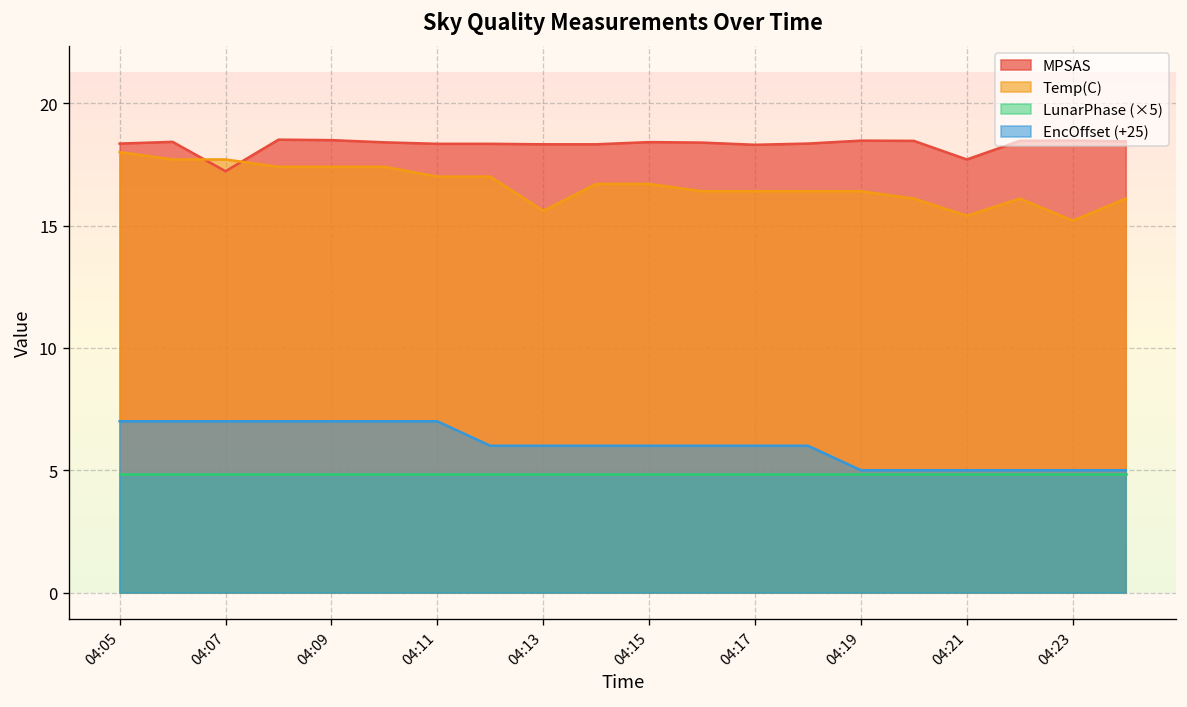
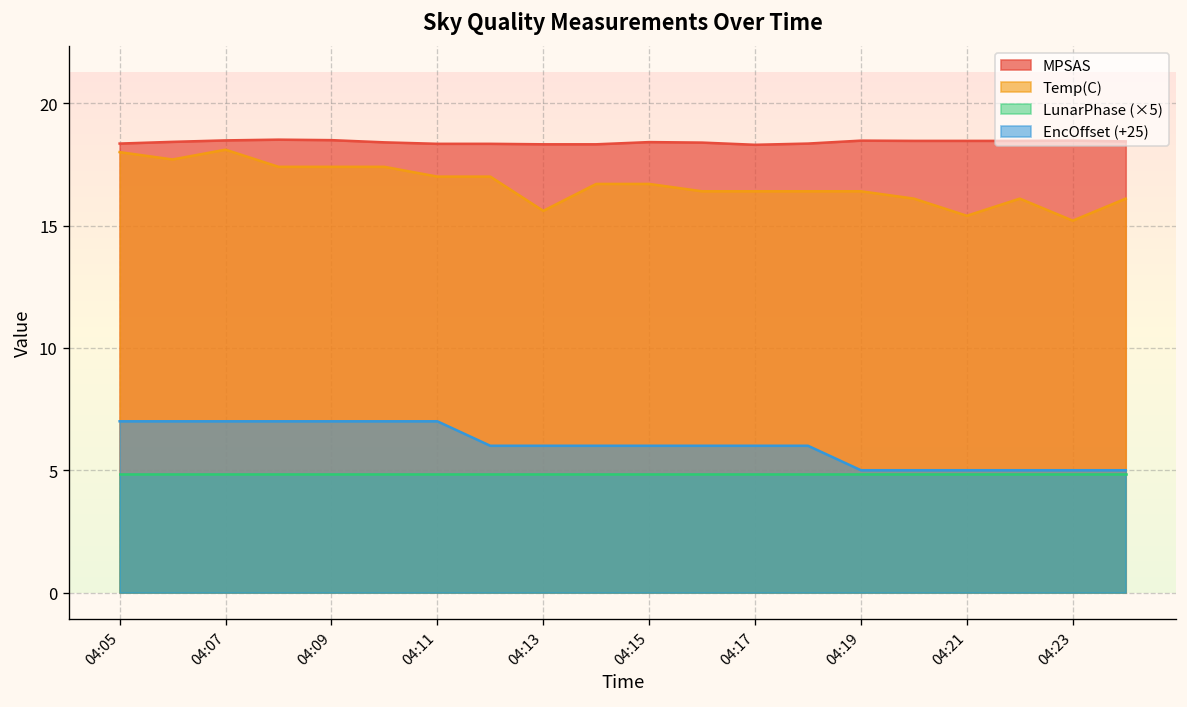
MPSAS, 04:07: 17.2 -> 18.5
Temp(C), 04:07: 17.7 -> 18.1
MPSAS, 04:21: 17.7 -> 18.5
